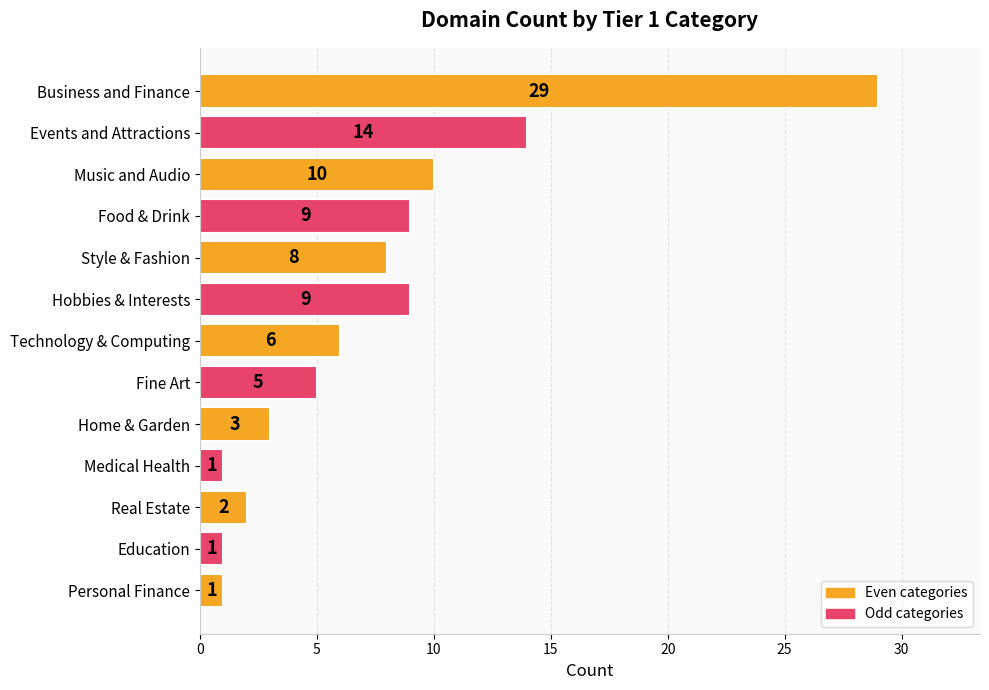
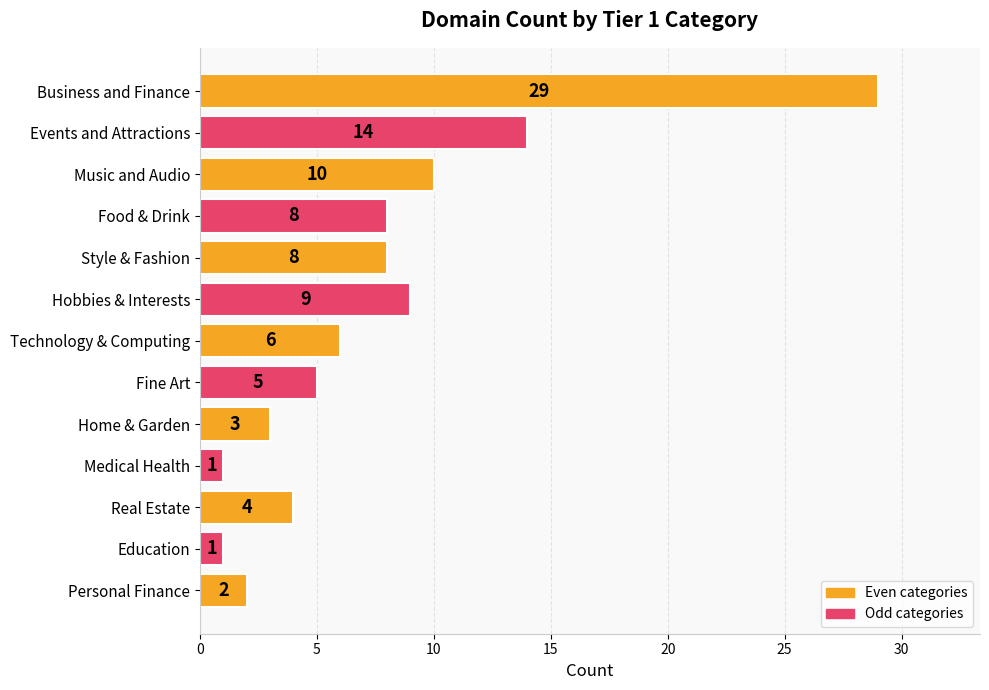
Food & Drink: 9 -> 8
Real Estate: 2 -> 4
Personal Finance: 1 -> 2
